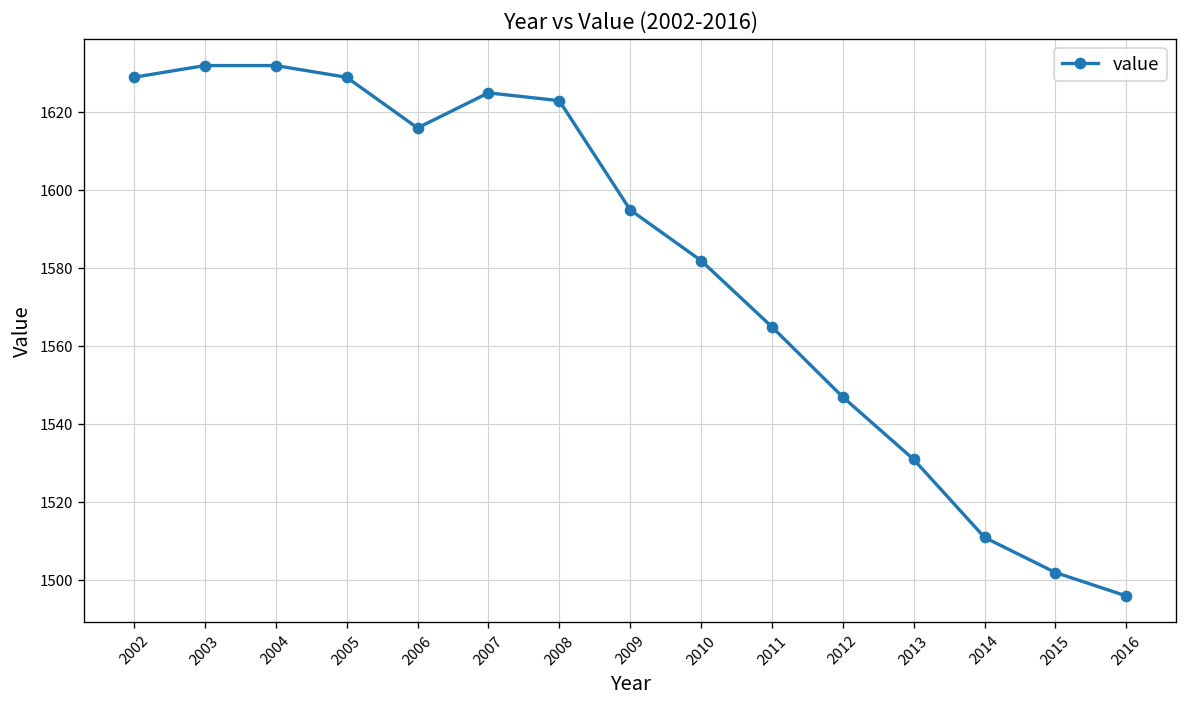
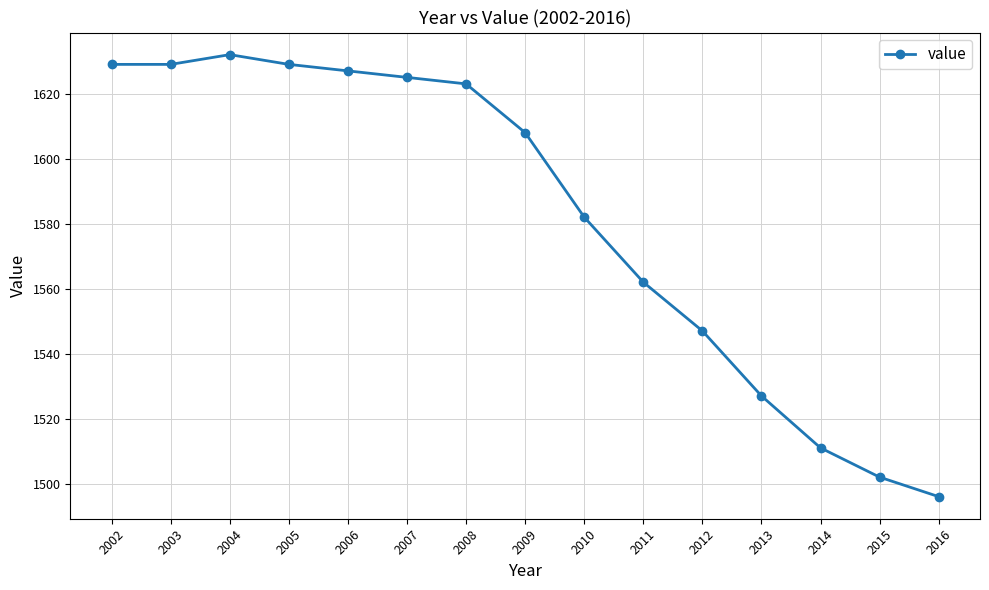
2003: 1632 -> 1629
2006: 1616 -> 1627
2009: 1595 -> 1608
2011: 1565 -> 1562
2013: 1531 -> 1527
